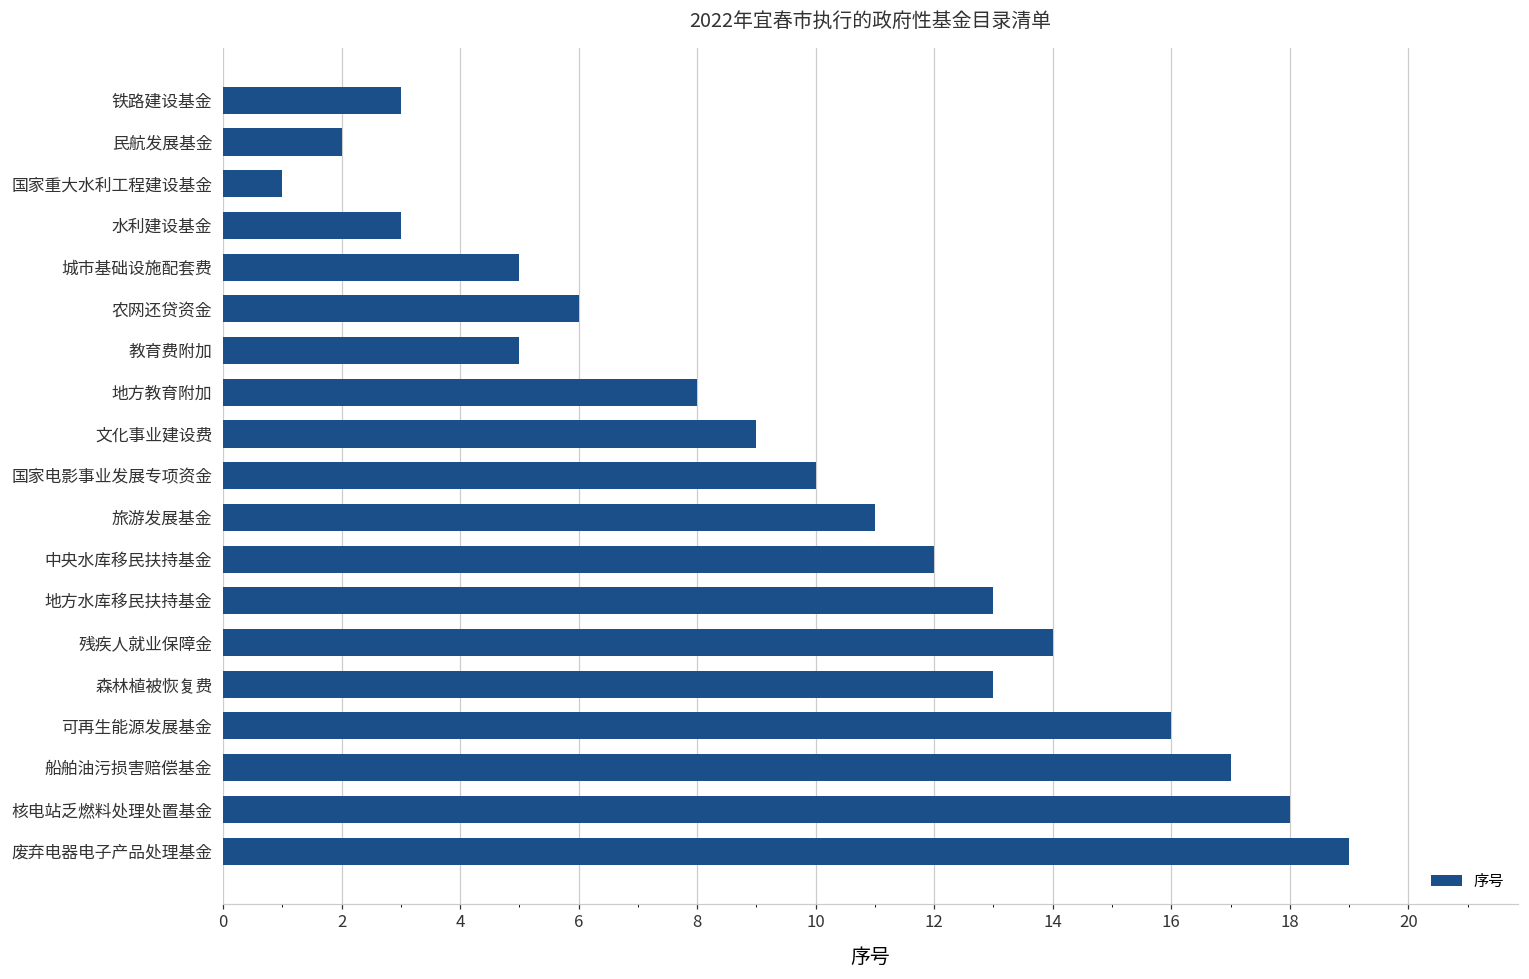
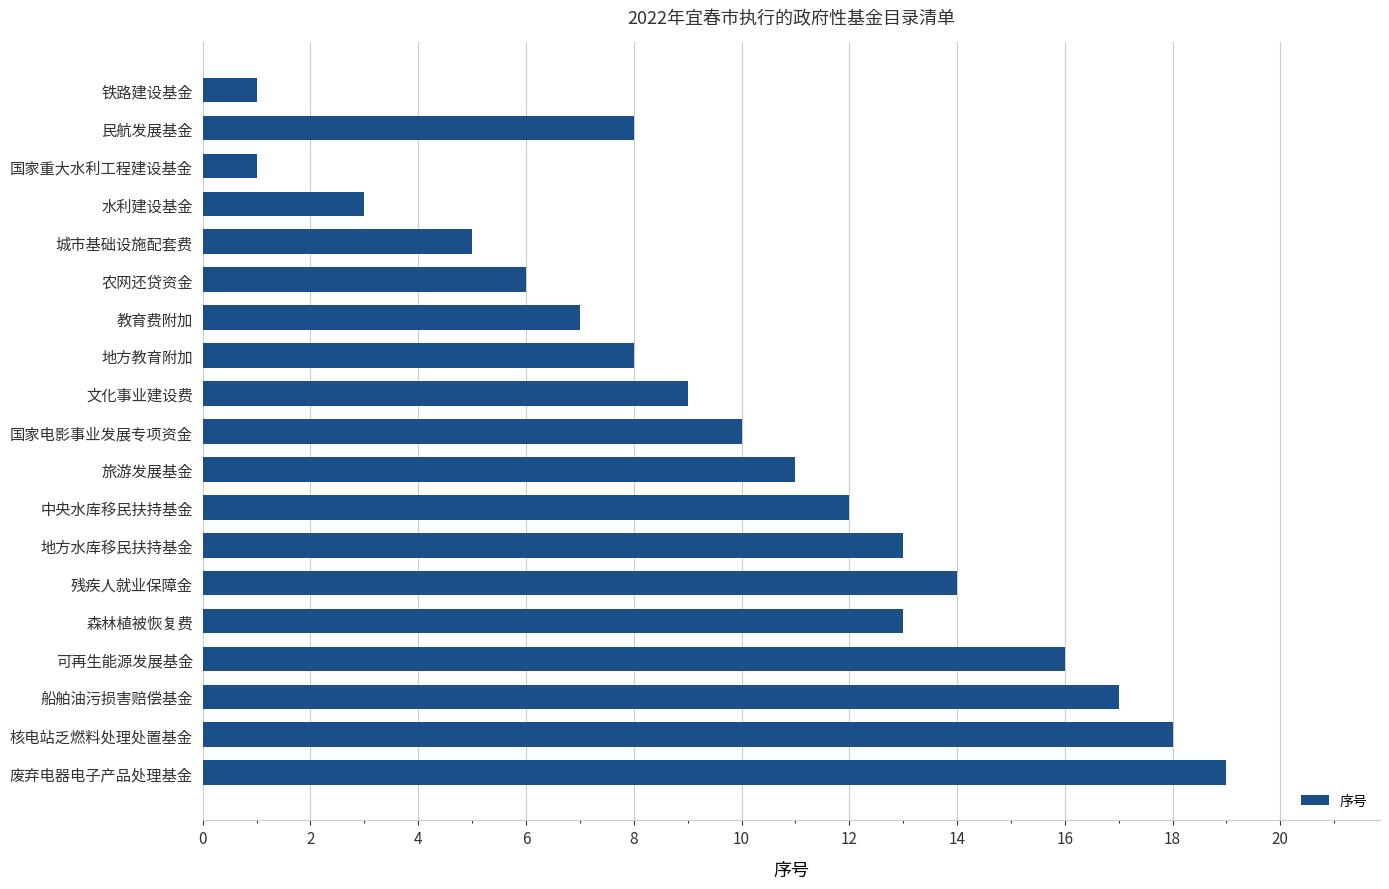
铁路建设基金: 3 -> 1
民航发展基金: 2 -> 8
教育费附加: 5 -> 7
